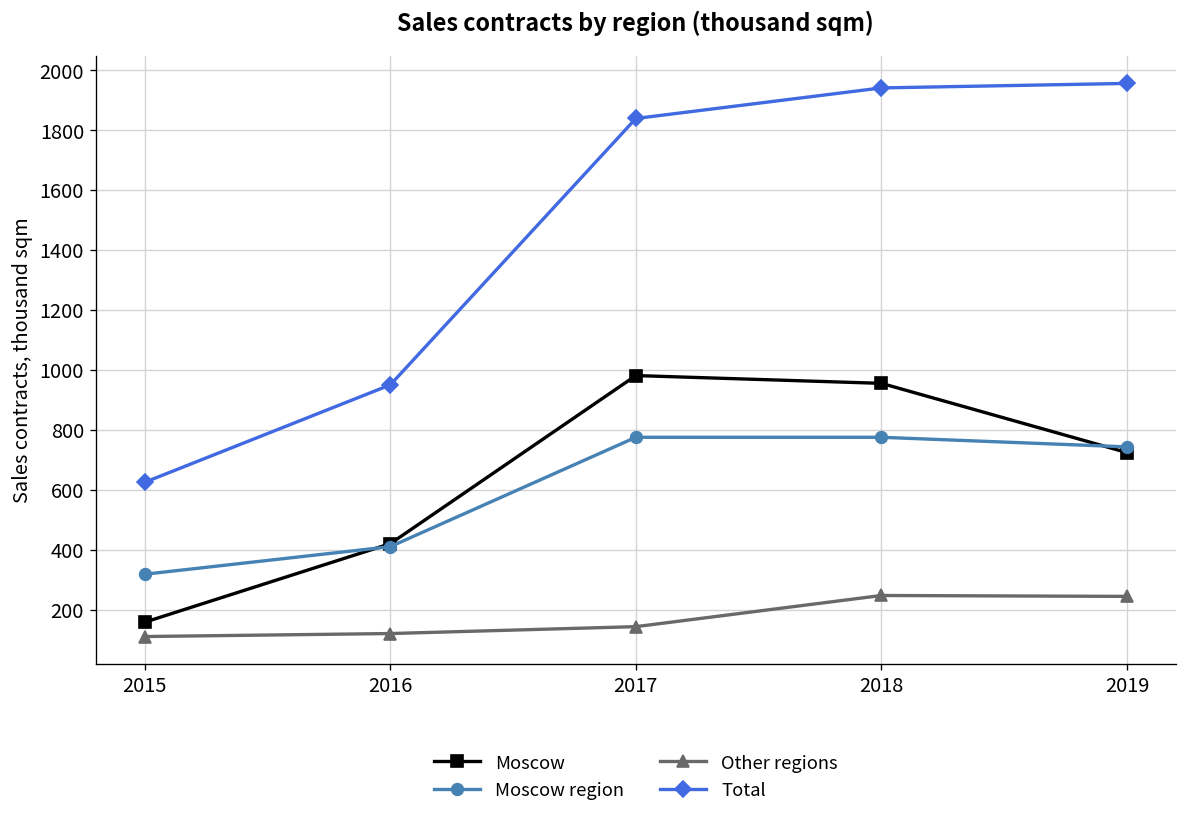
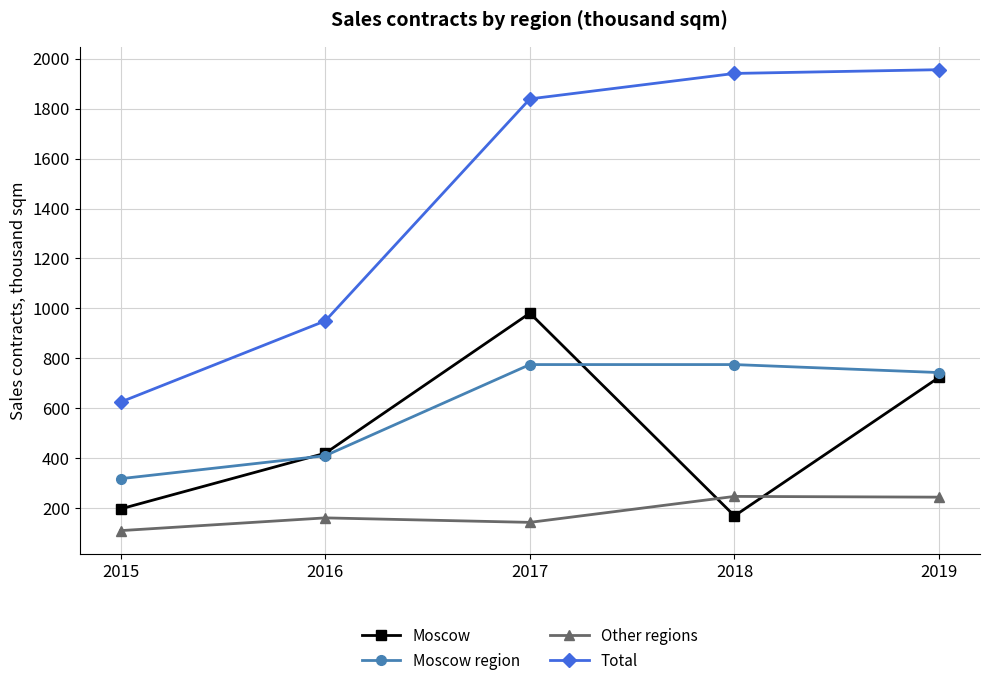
Moscow, 2015: 160 -> 200
Other regions, 2016: 120 -> 160
Moscow, 2018: 960 -> 170
